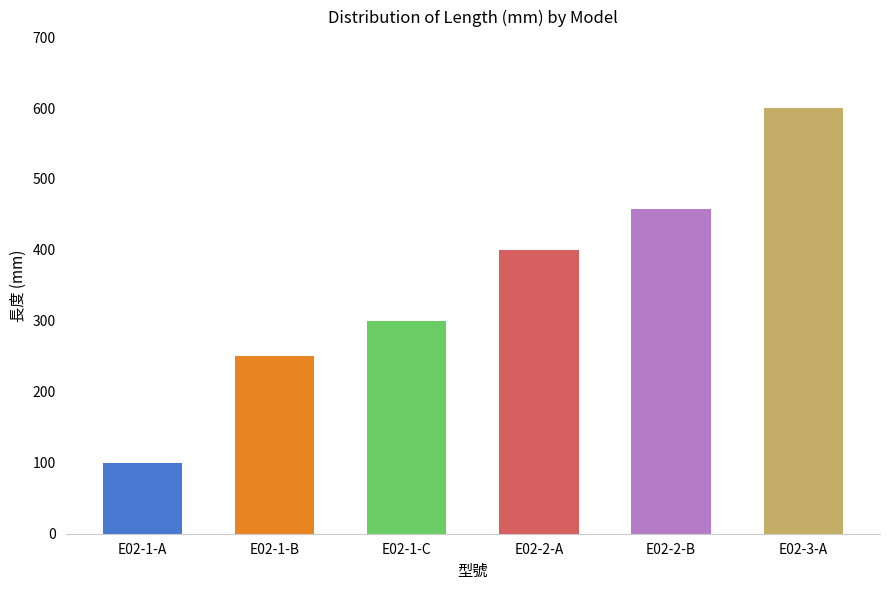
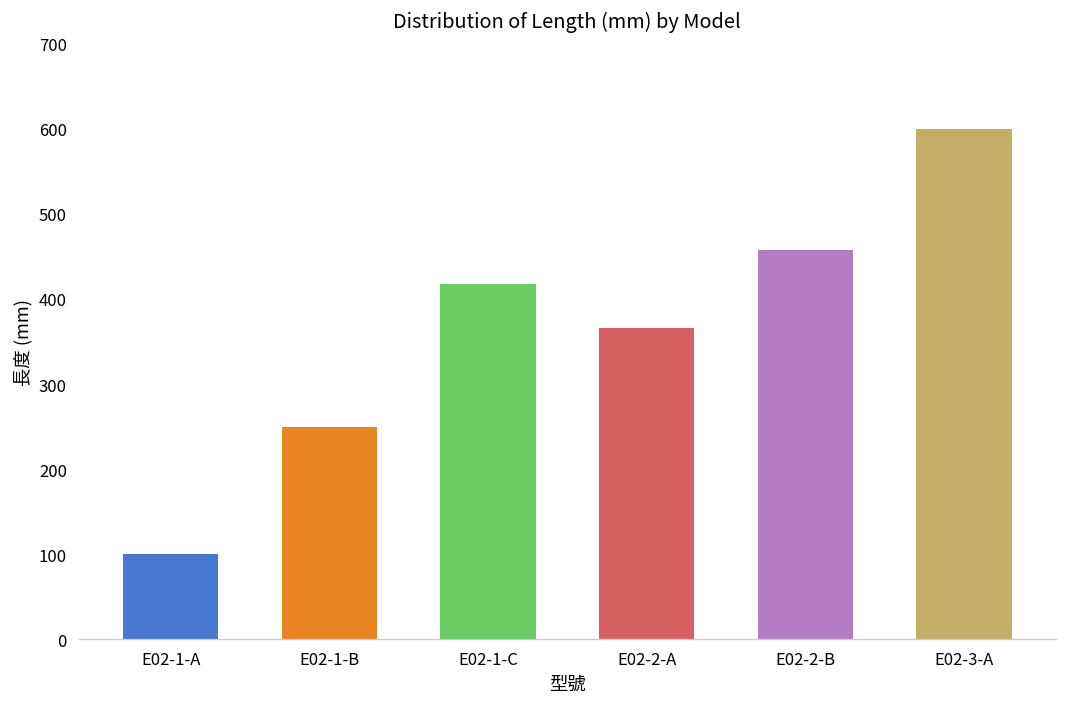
E02-1-C: 300 -> 420
E02-2-A: 400 -> 370
